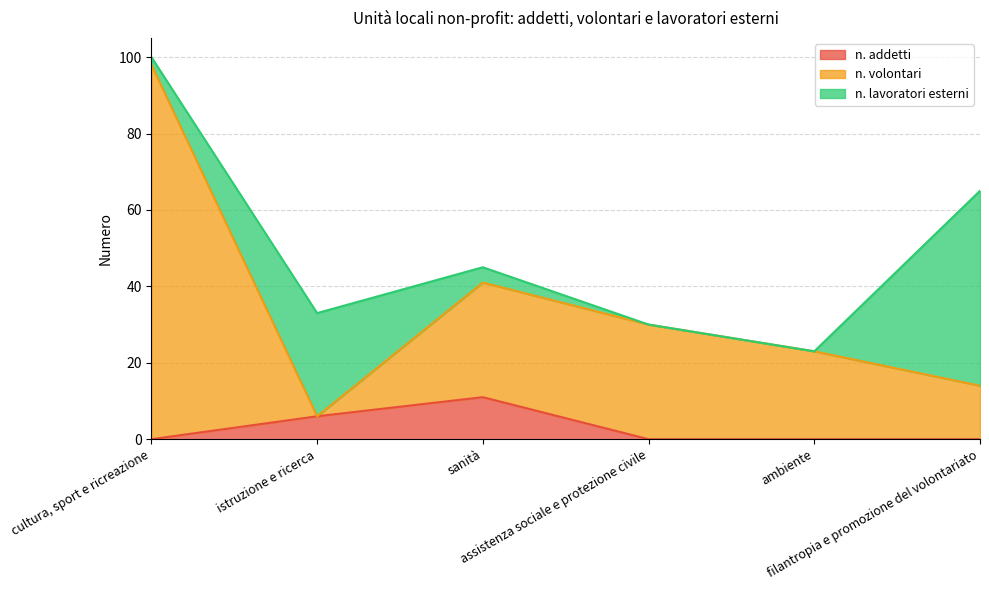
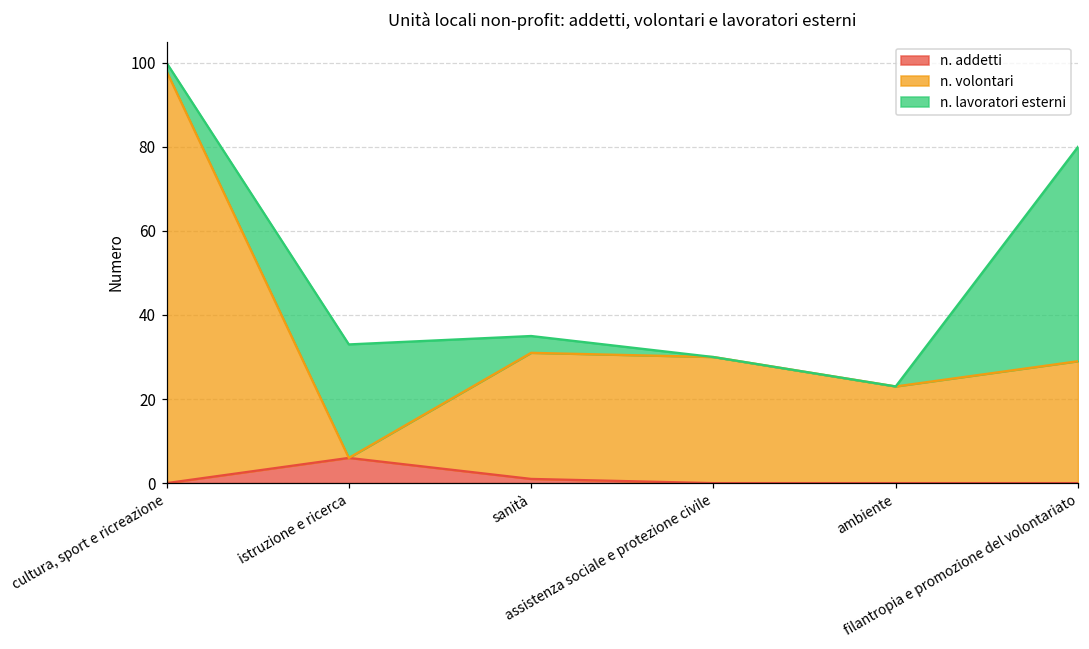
n. addetti, sanità: 11 -> 1
n. volontari, filantropia e promozione del volontariato: 14 -> 29
